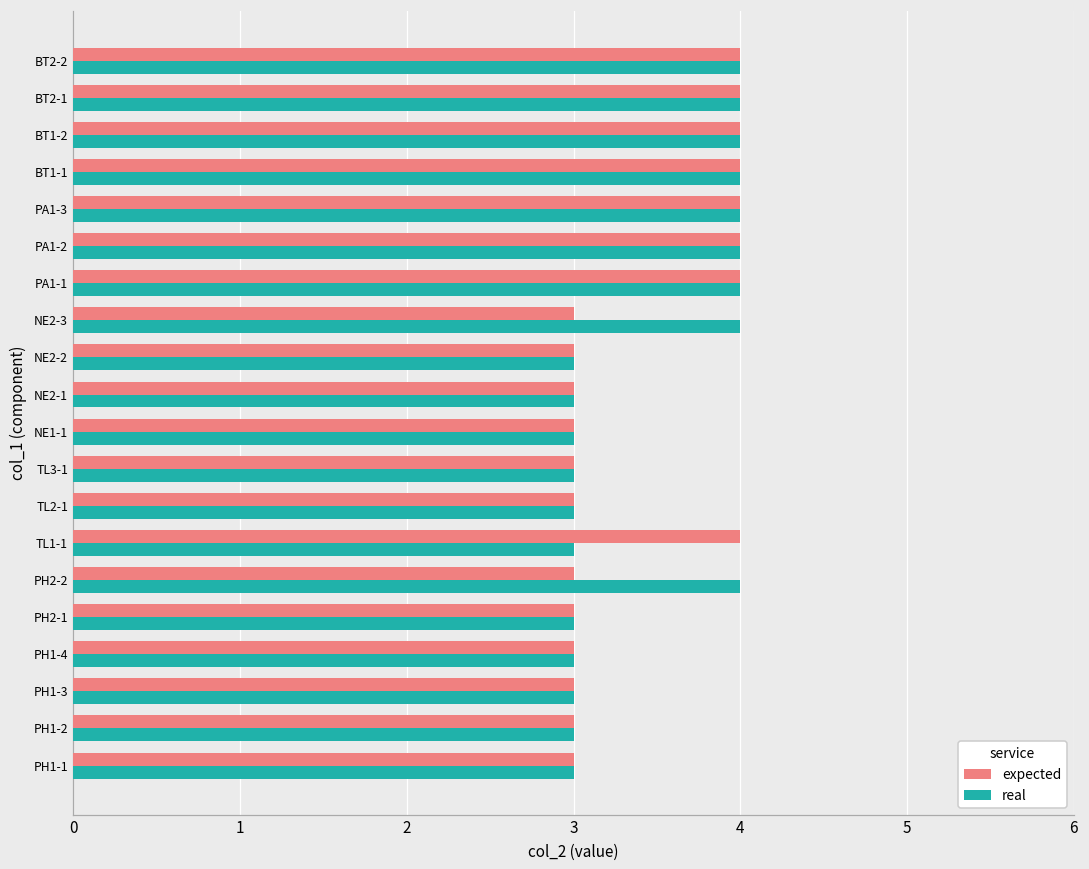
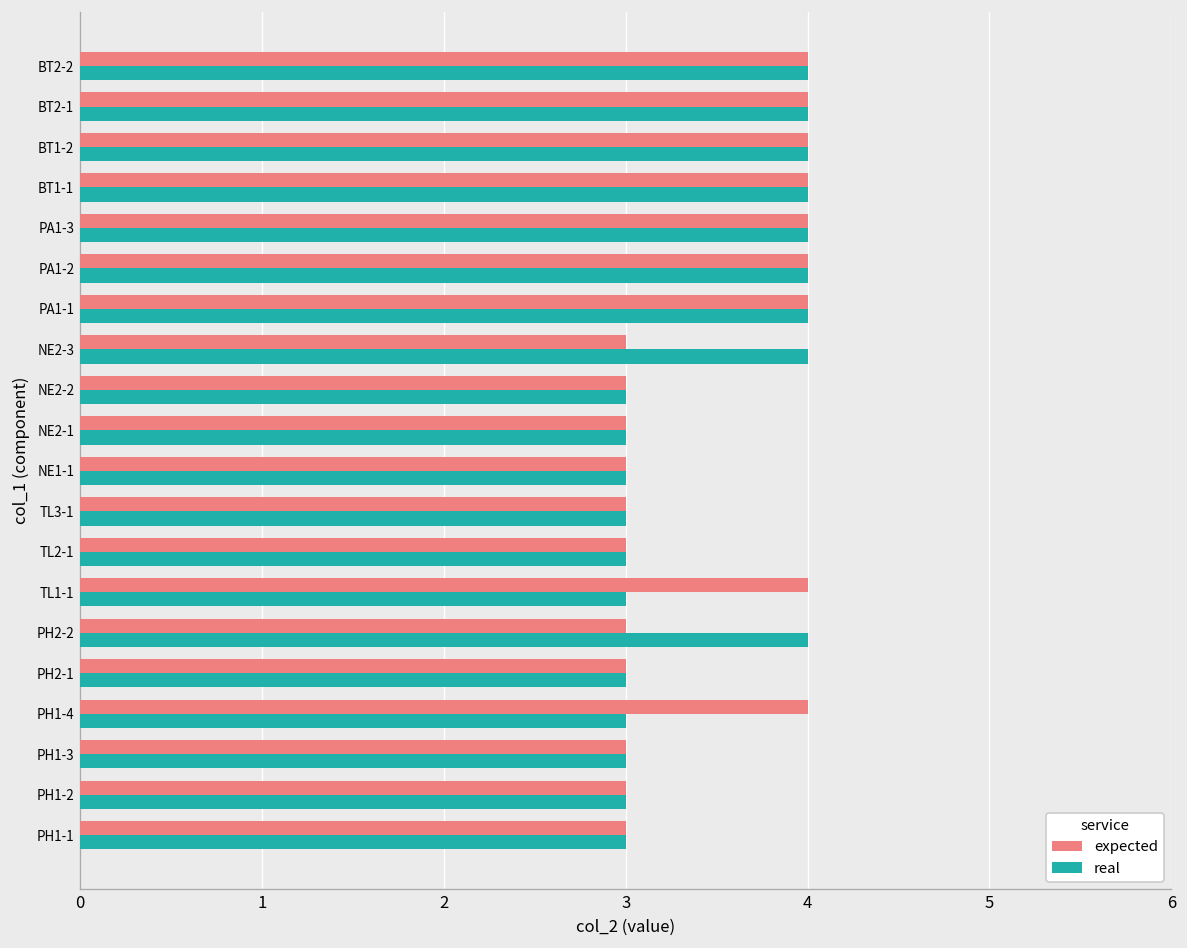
expected, PH1-4: 3 -> 4
